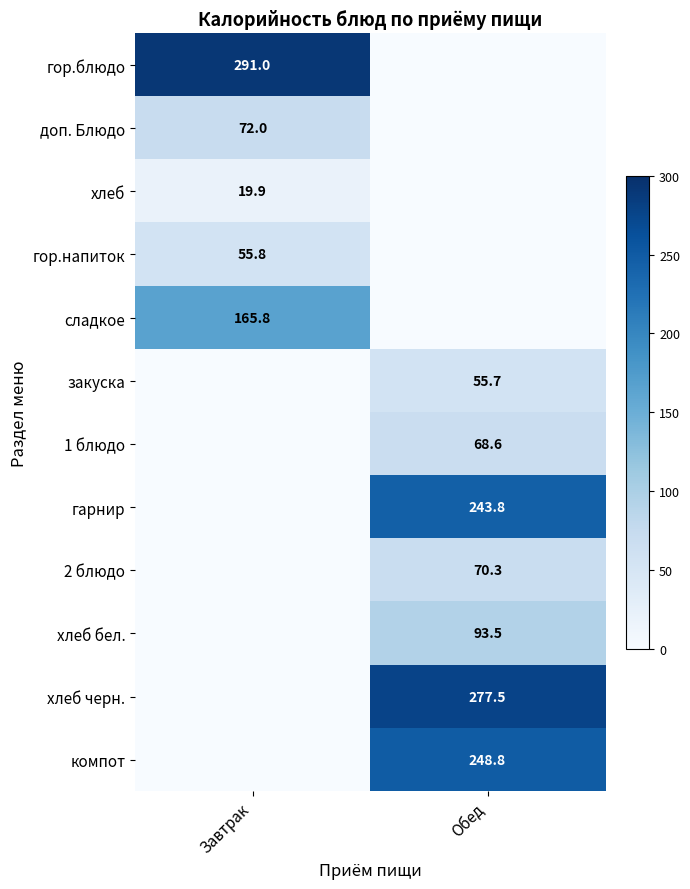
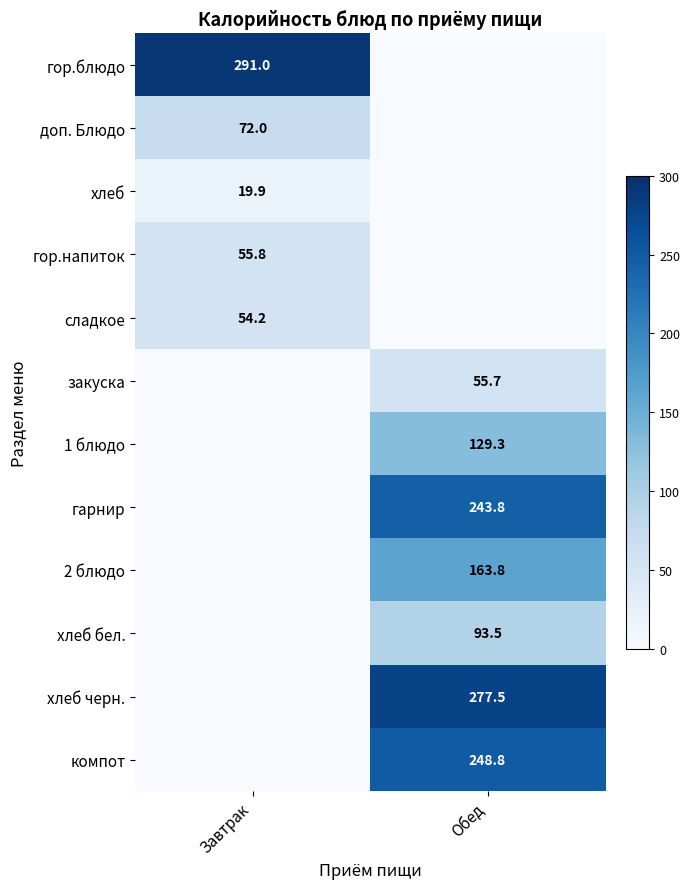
сладкое, Завтрак: 165.8 -> 54.2
1 блюдо, Обед: 68.6 -> 129.3
2 блюдо, Обед: 70.3 -> 163.8
